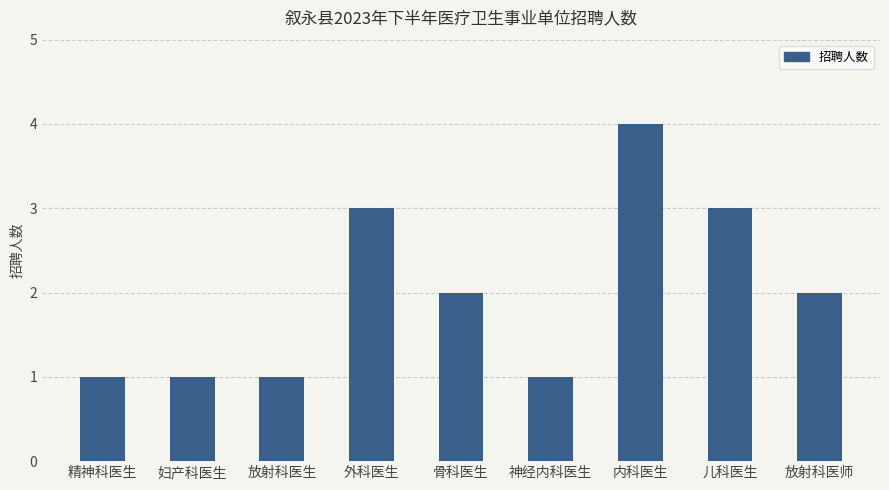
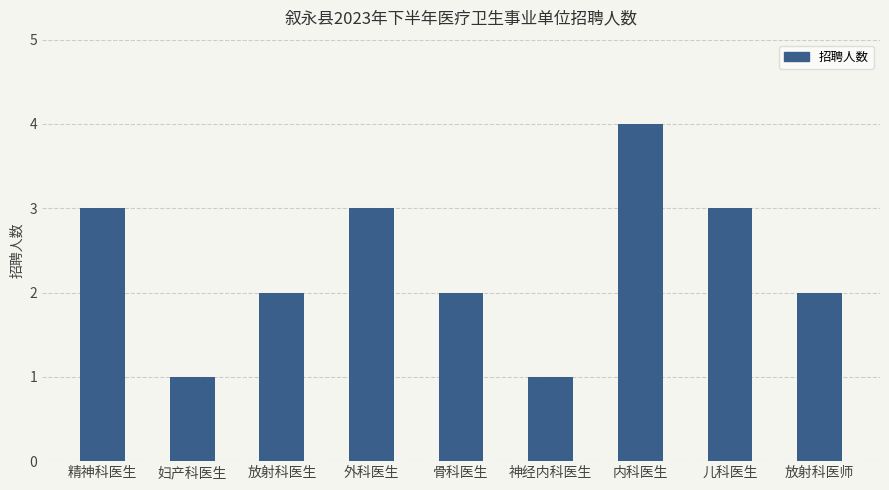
精神科医生: 1 -> 3
放射科医生: 1 -> 2
